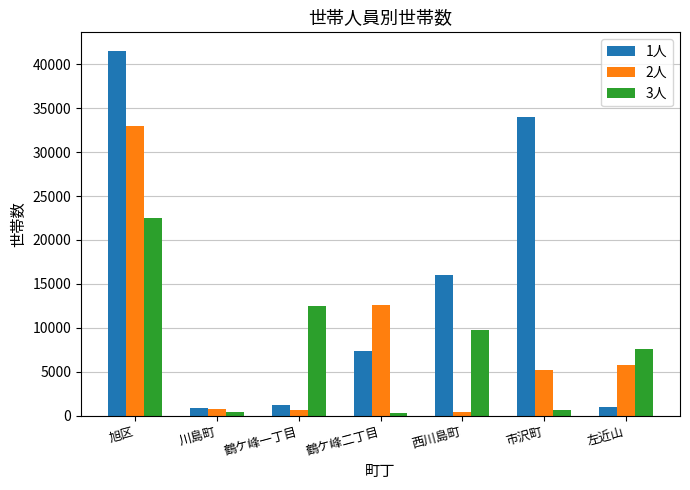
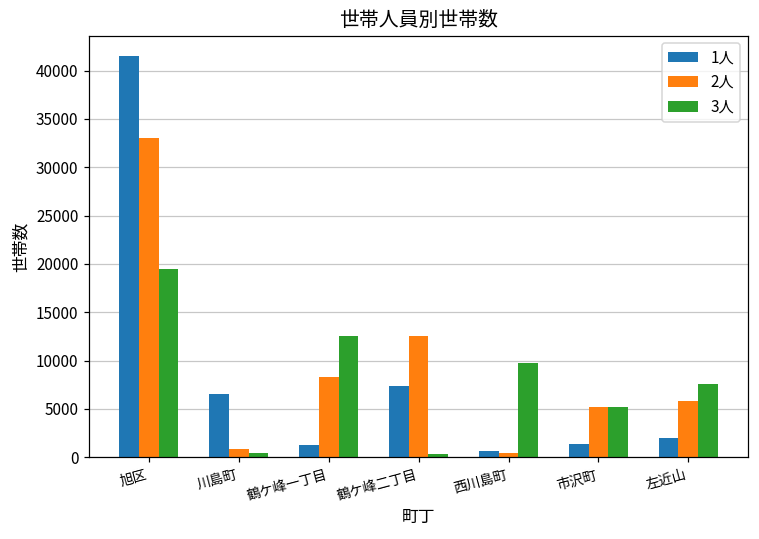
3人, 旭区: 22000 -> 20000
1人, 川島町: 1000 -> 7000
2人, 鶴ケ峰一丁目: 1000 -> 8000
1人, 西川島町: 16000 -> 1000
1人, 市沢町: 34000 -> 1000
3人, 市沢町: 1000 -> 5000
1人, 左近山: 1000 -> 2000
